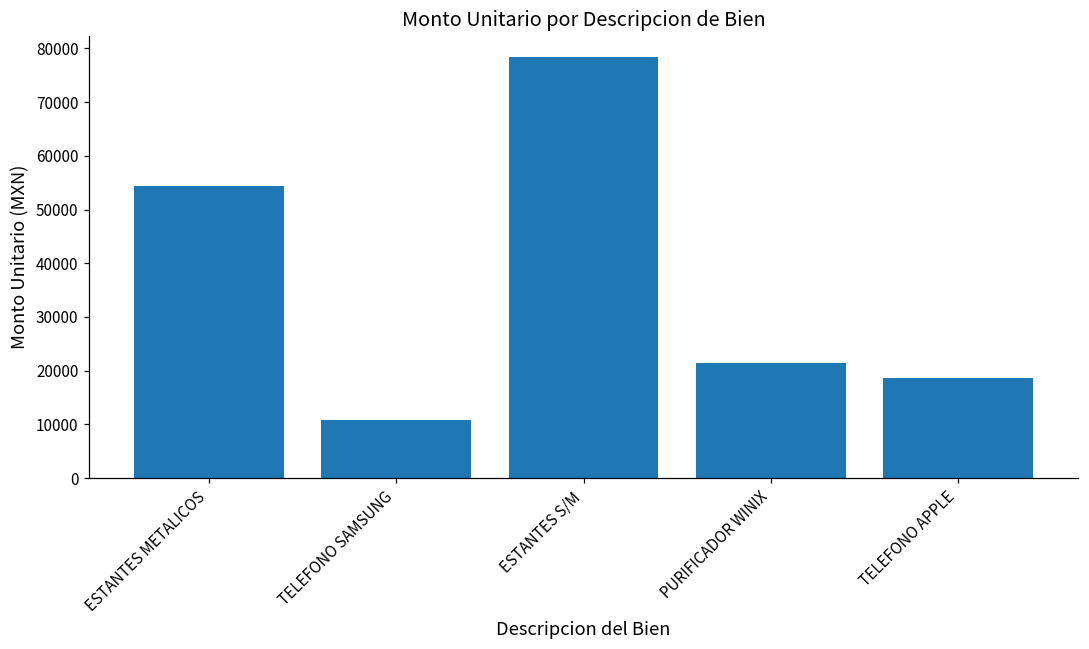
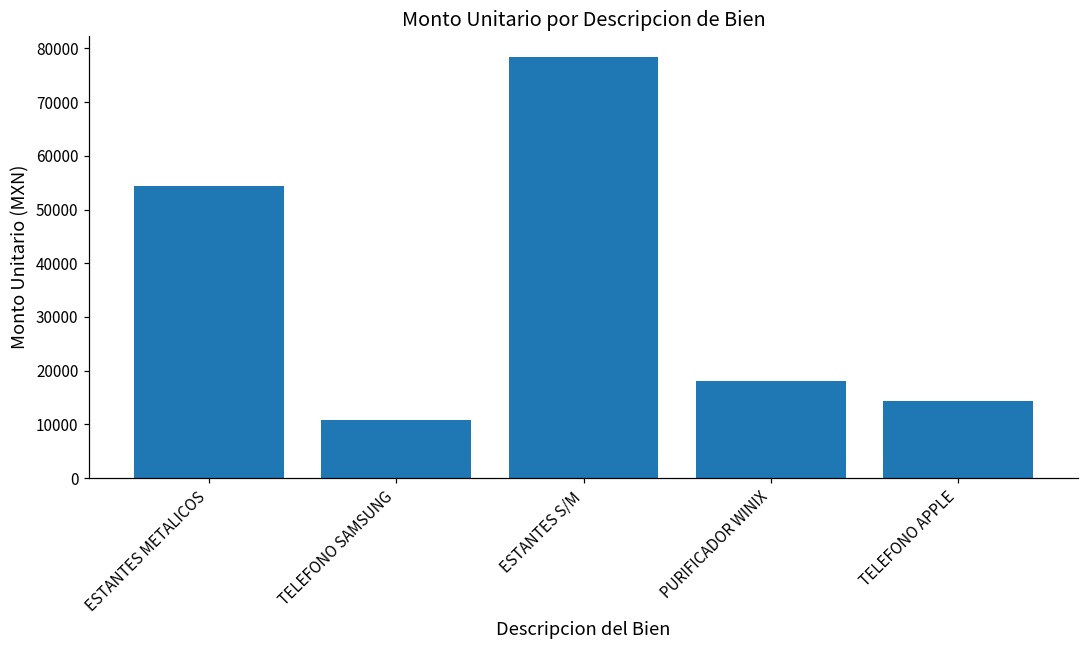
PURIFICADOR WINIX: 21000 -> 18000
TELEFONO APPLE: 19000 -> 14000
